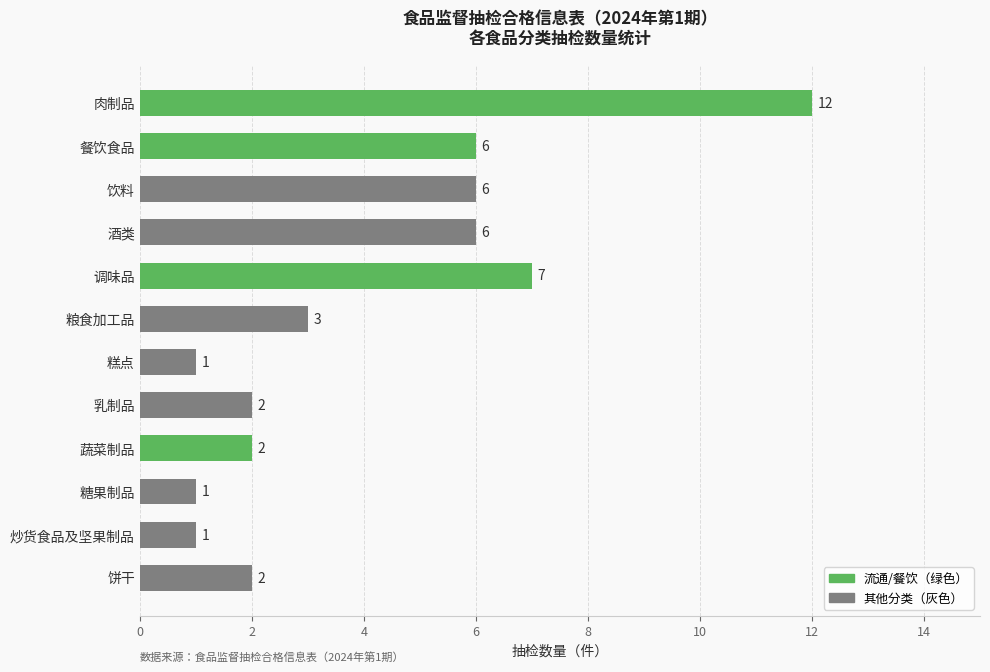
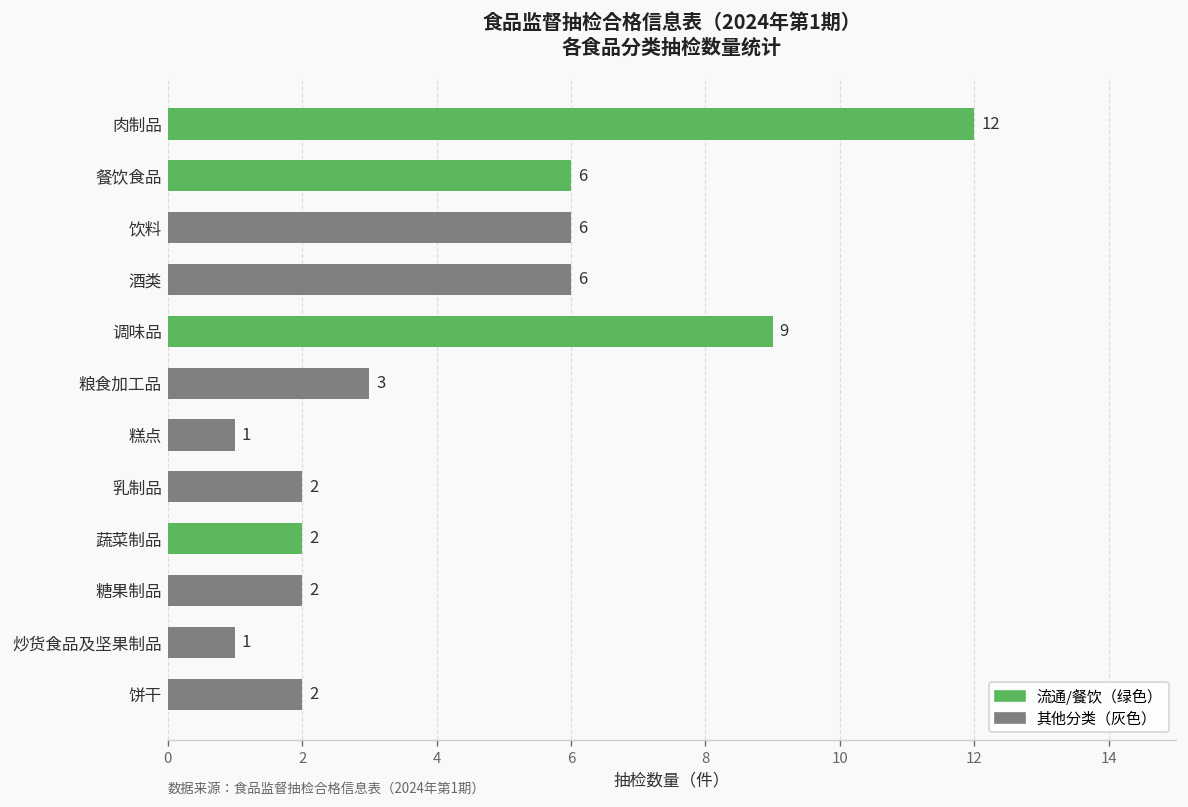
调味品: 7 -> 9
糖果制品: 1 -> 2
